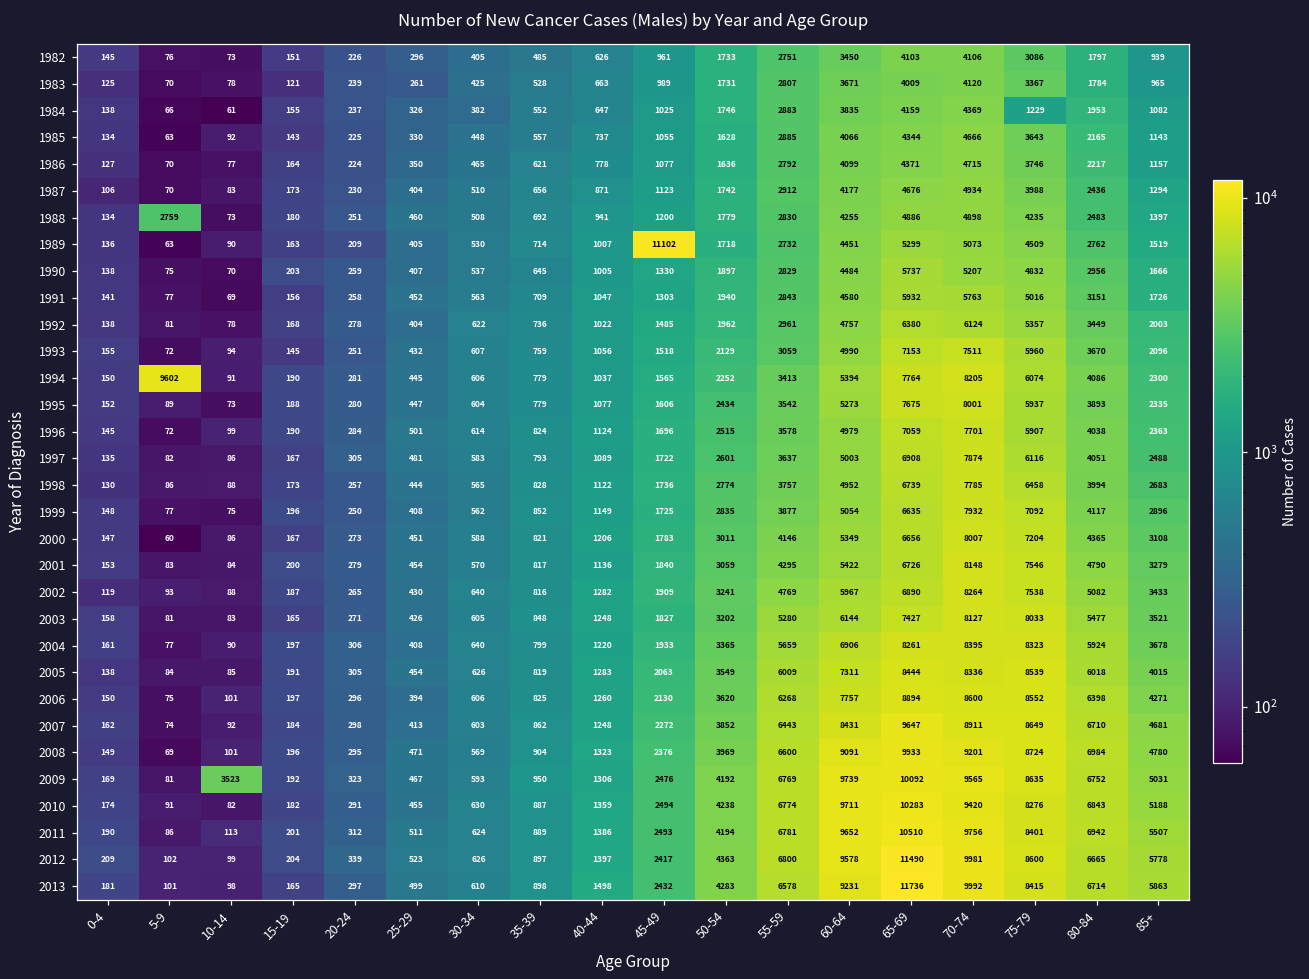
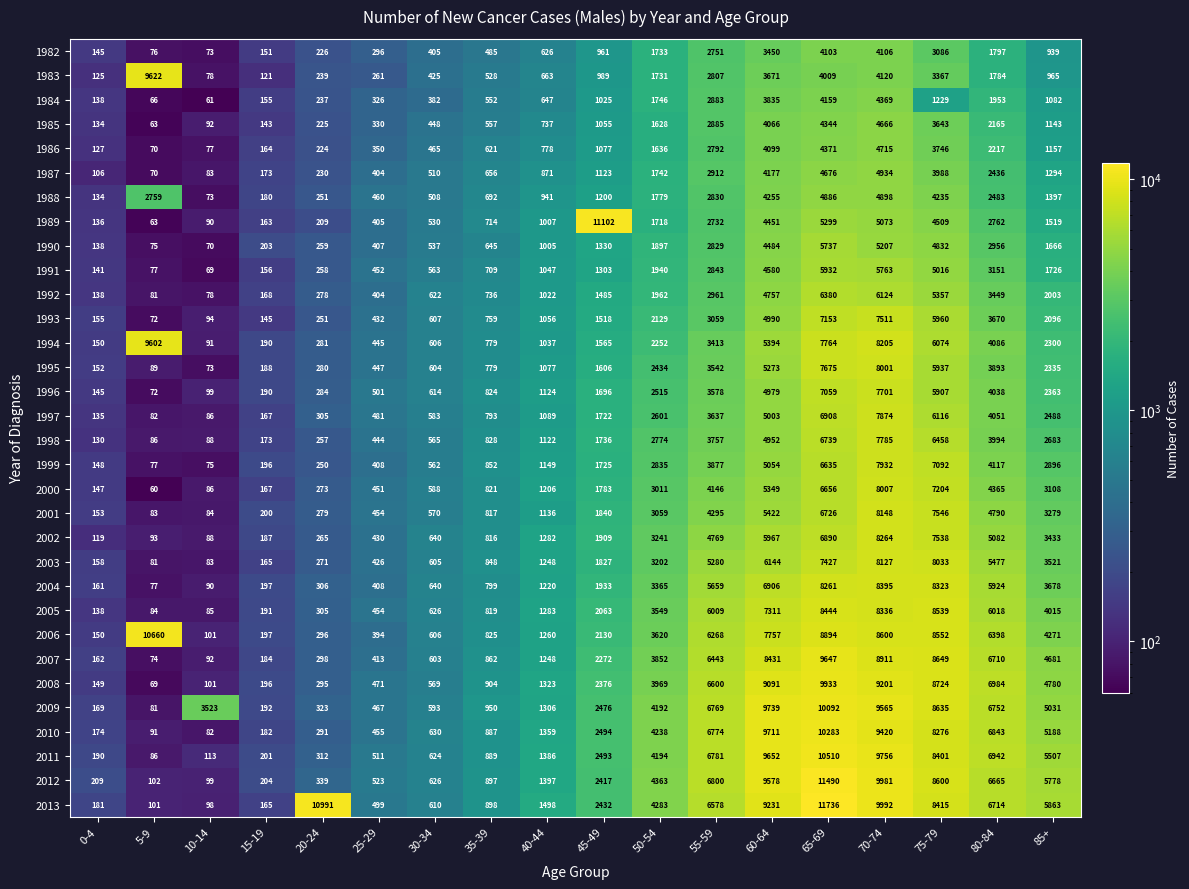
1983, 5-9: 70 -> 9622
2006, 5-9: 75 -> 10660
2013, 20-24: 297 -> 10991
